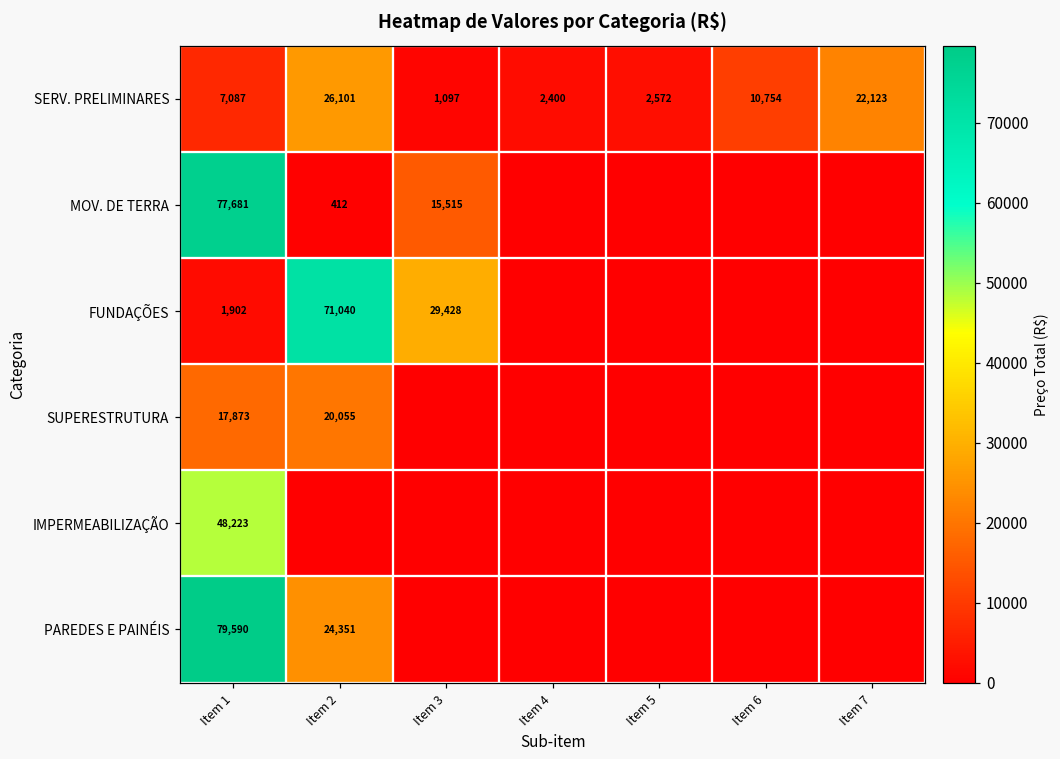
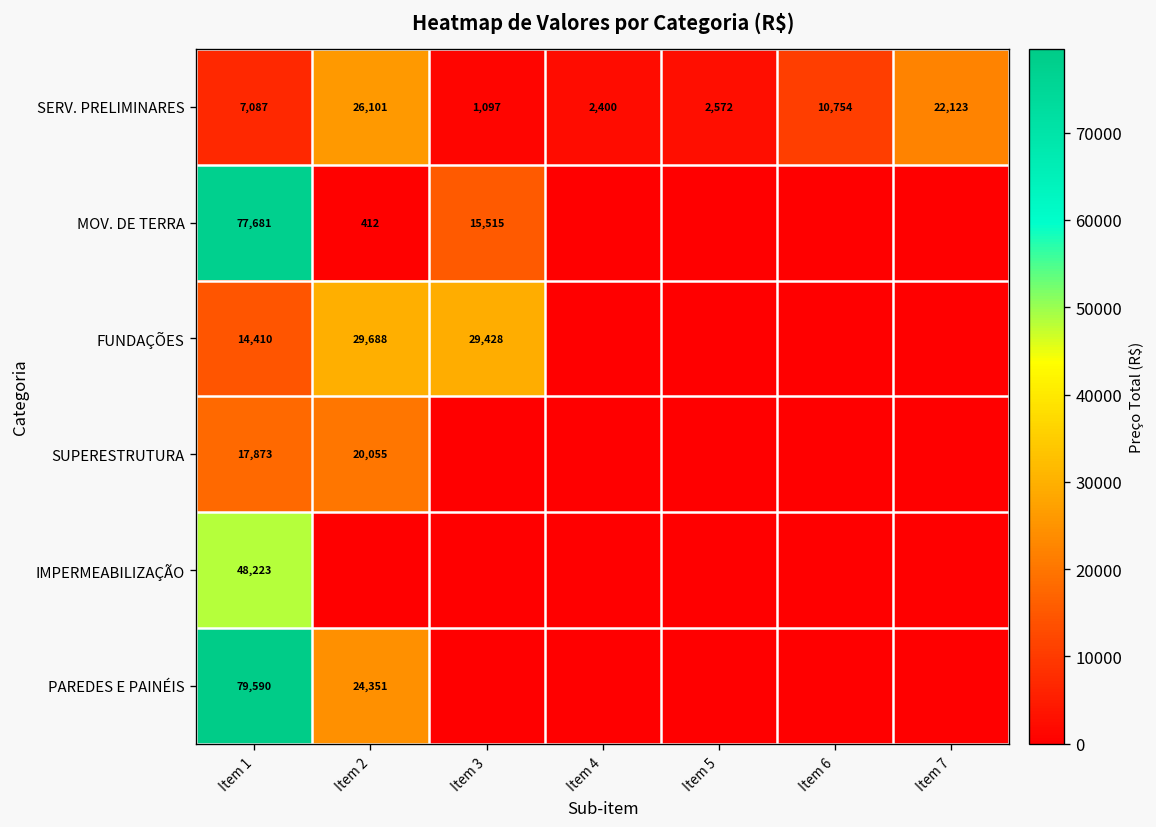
FUNDAÇÕES, Item 1: 1,902 -> 14,410
FUNDAÇÕES, Item 2: 71,040 -> 29,688
